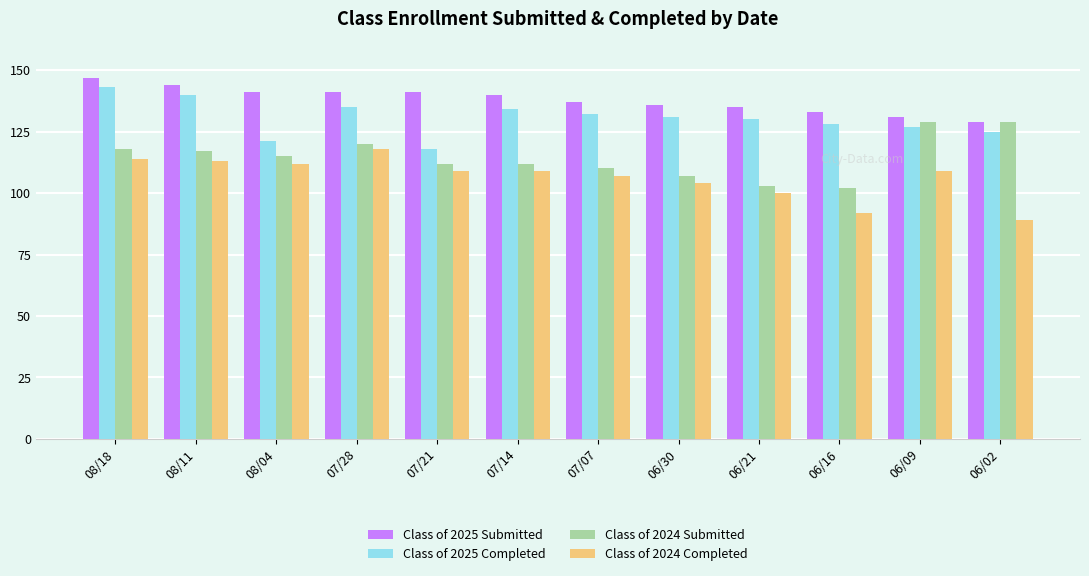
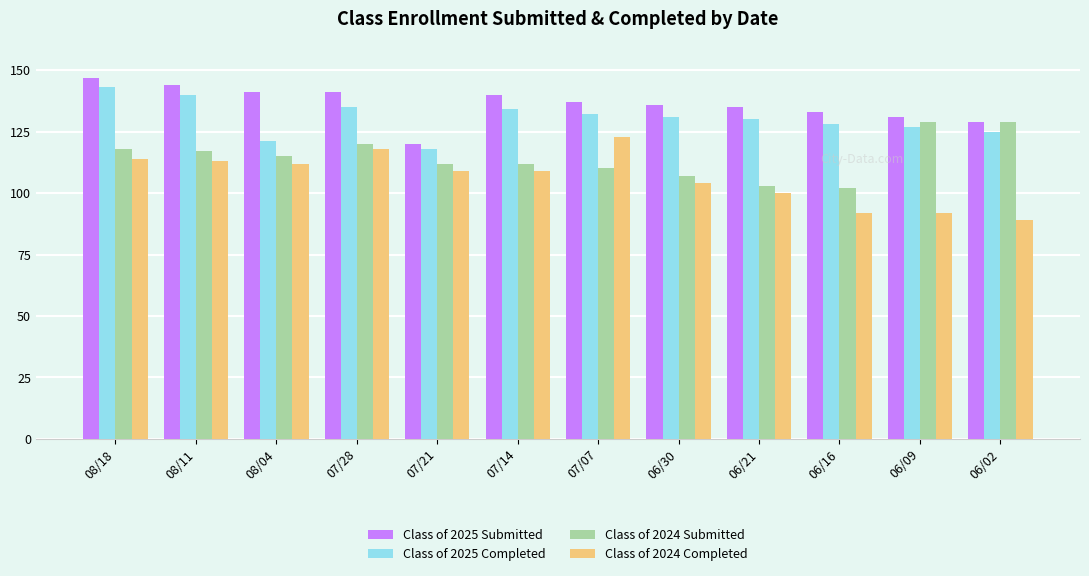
Class of 2025 Submitted, 07/21: 141 -> 120
Class of 2024 Completed, 07/07: 107 -> 123
Class of 2024 Completed, 06/09: 109 -> 92
